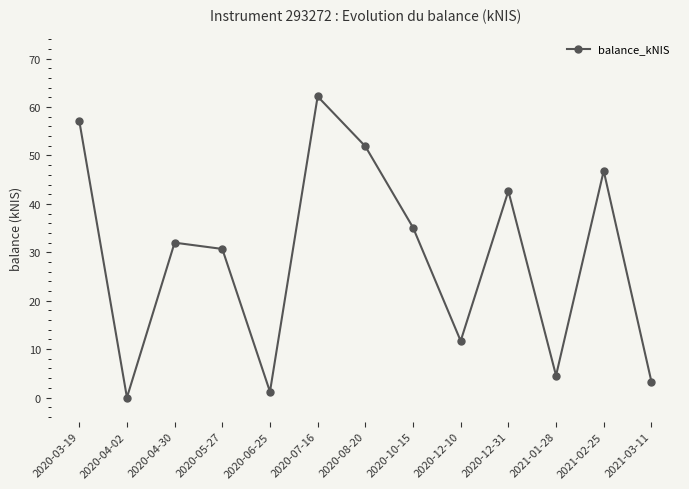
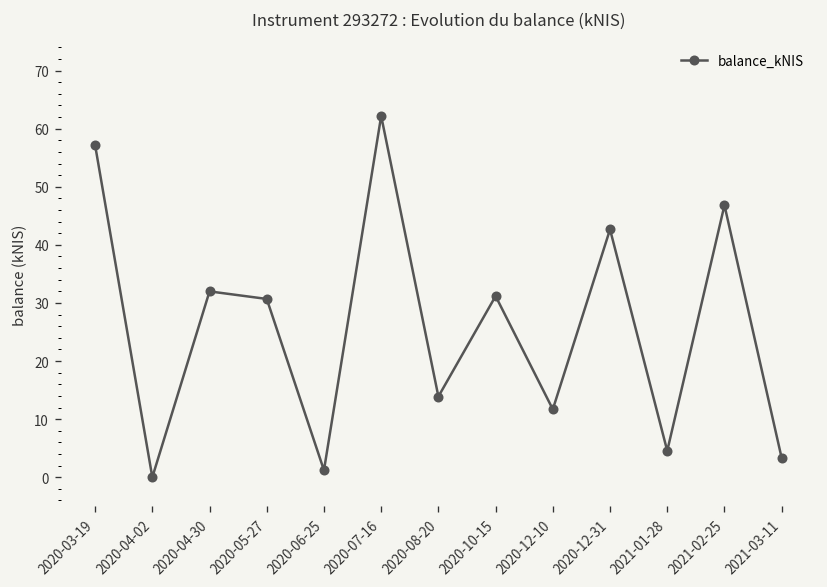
2020-08-20: 52 -> 14
2020-10-15: 35 -> 31
